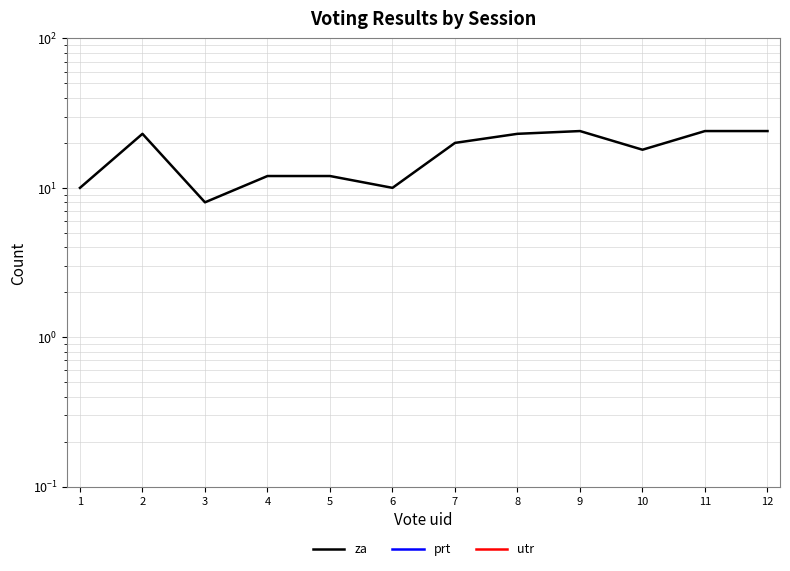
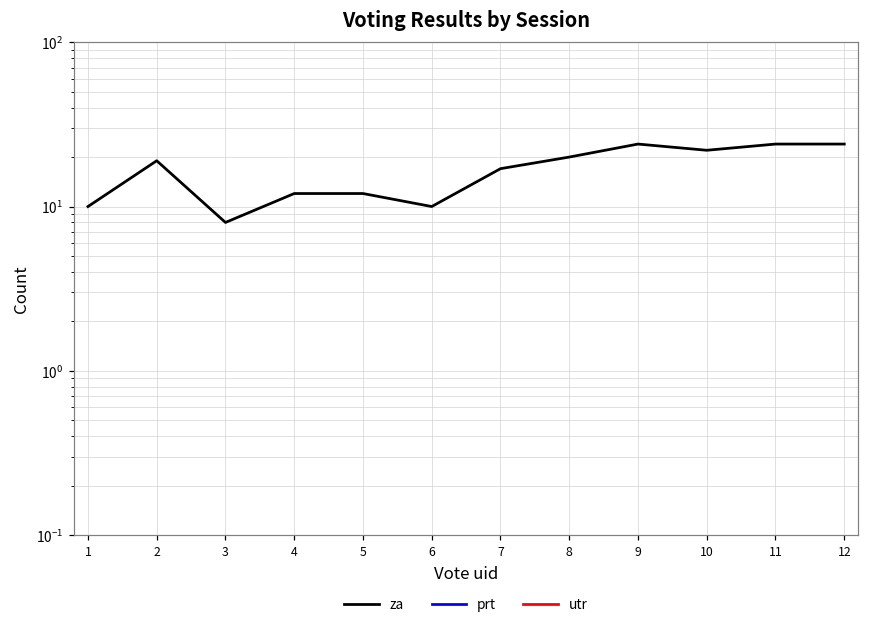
za, 2: 23 -> 19
za, 7: 20 -> 17
za, 8: 23 -> 20
za, 10: 18 -> 22
